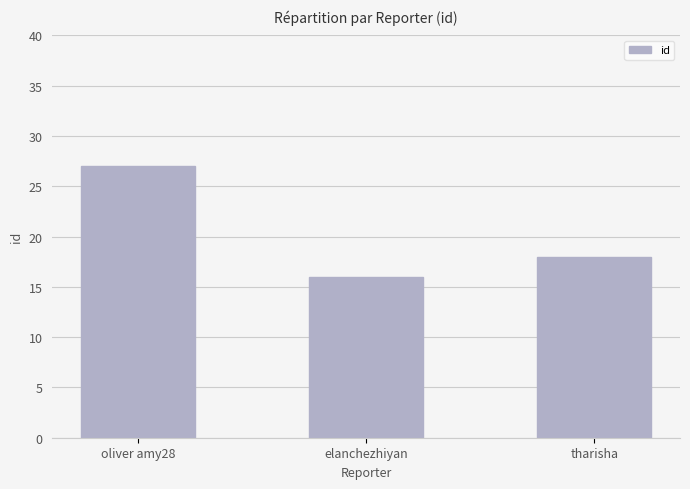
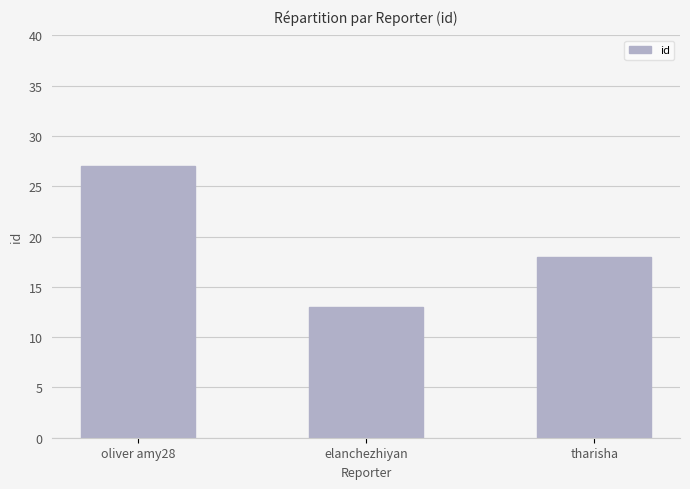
elanchezhiyan: 16 -> 13
